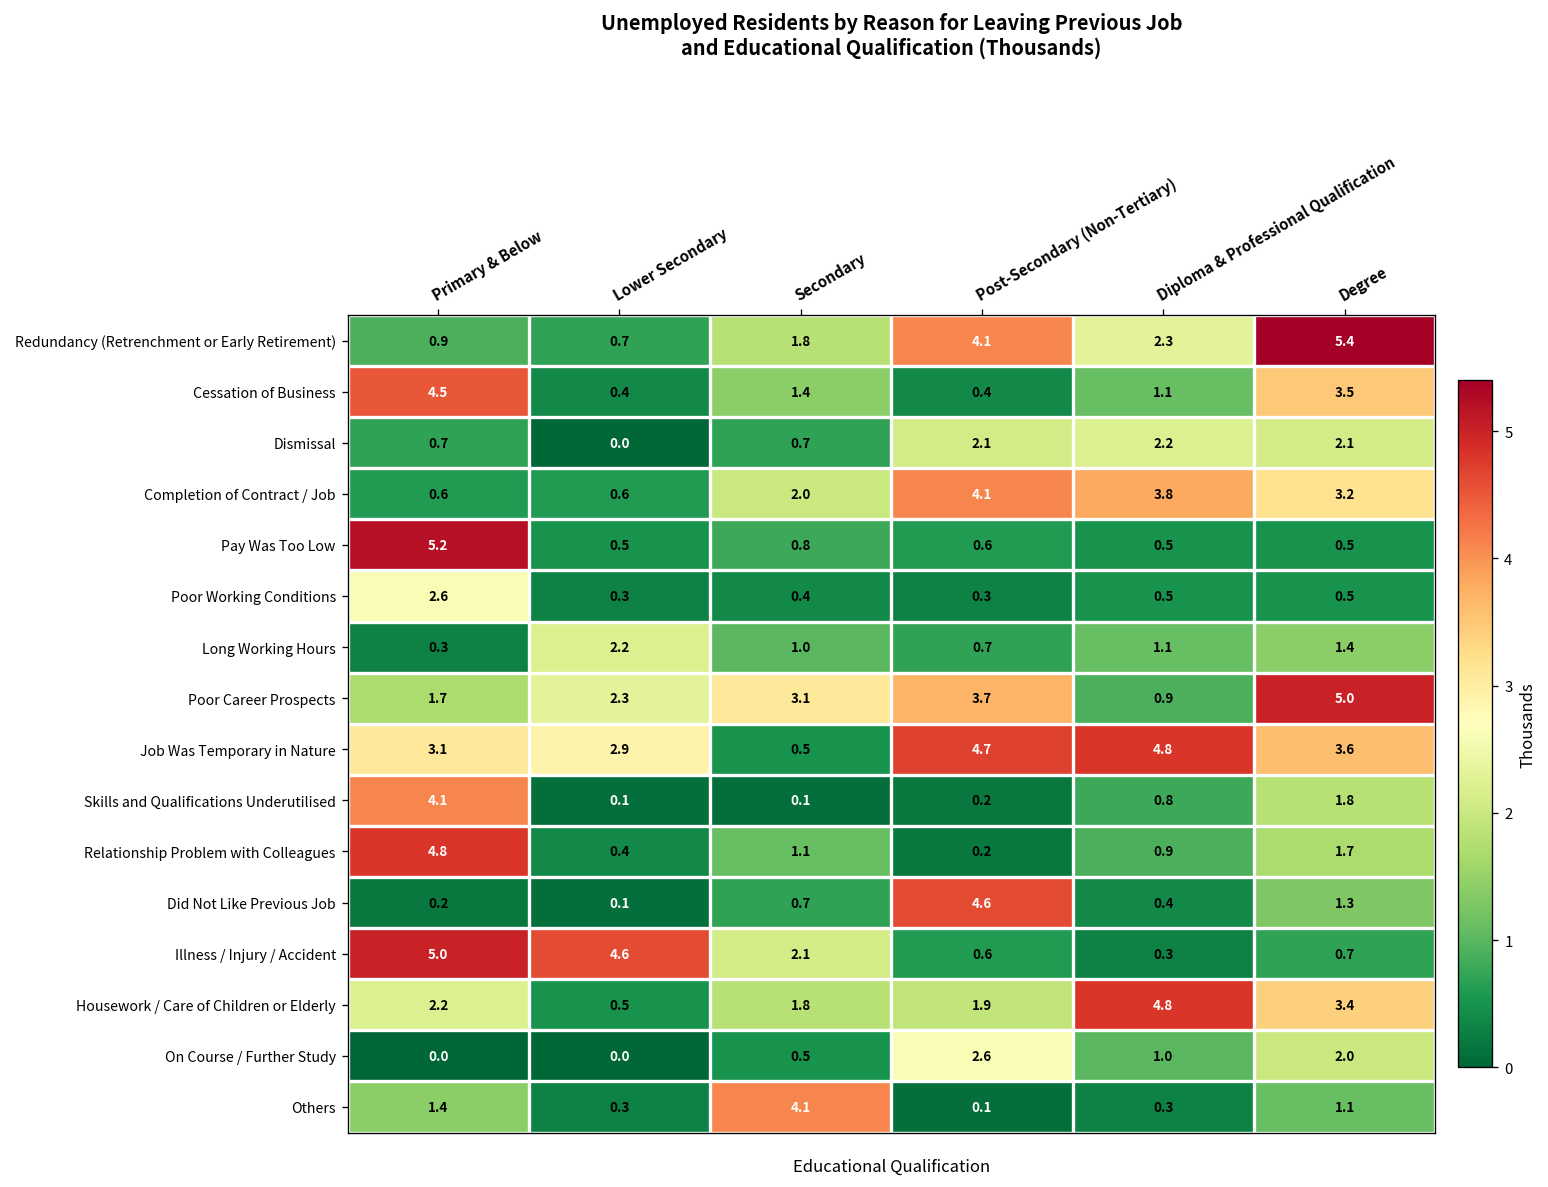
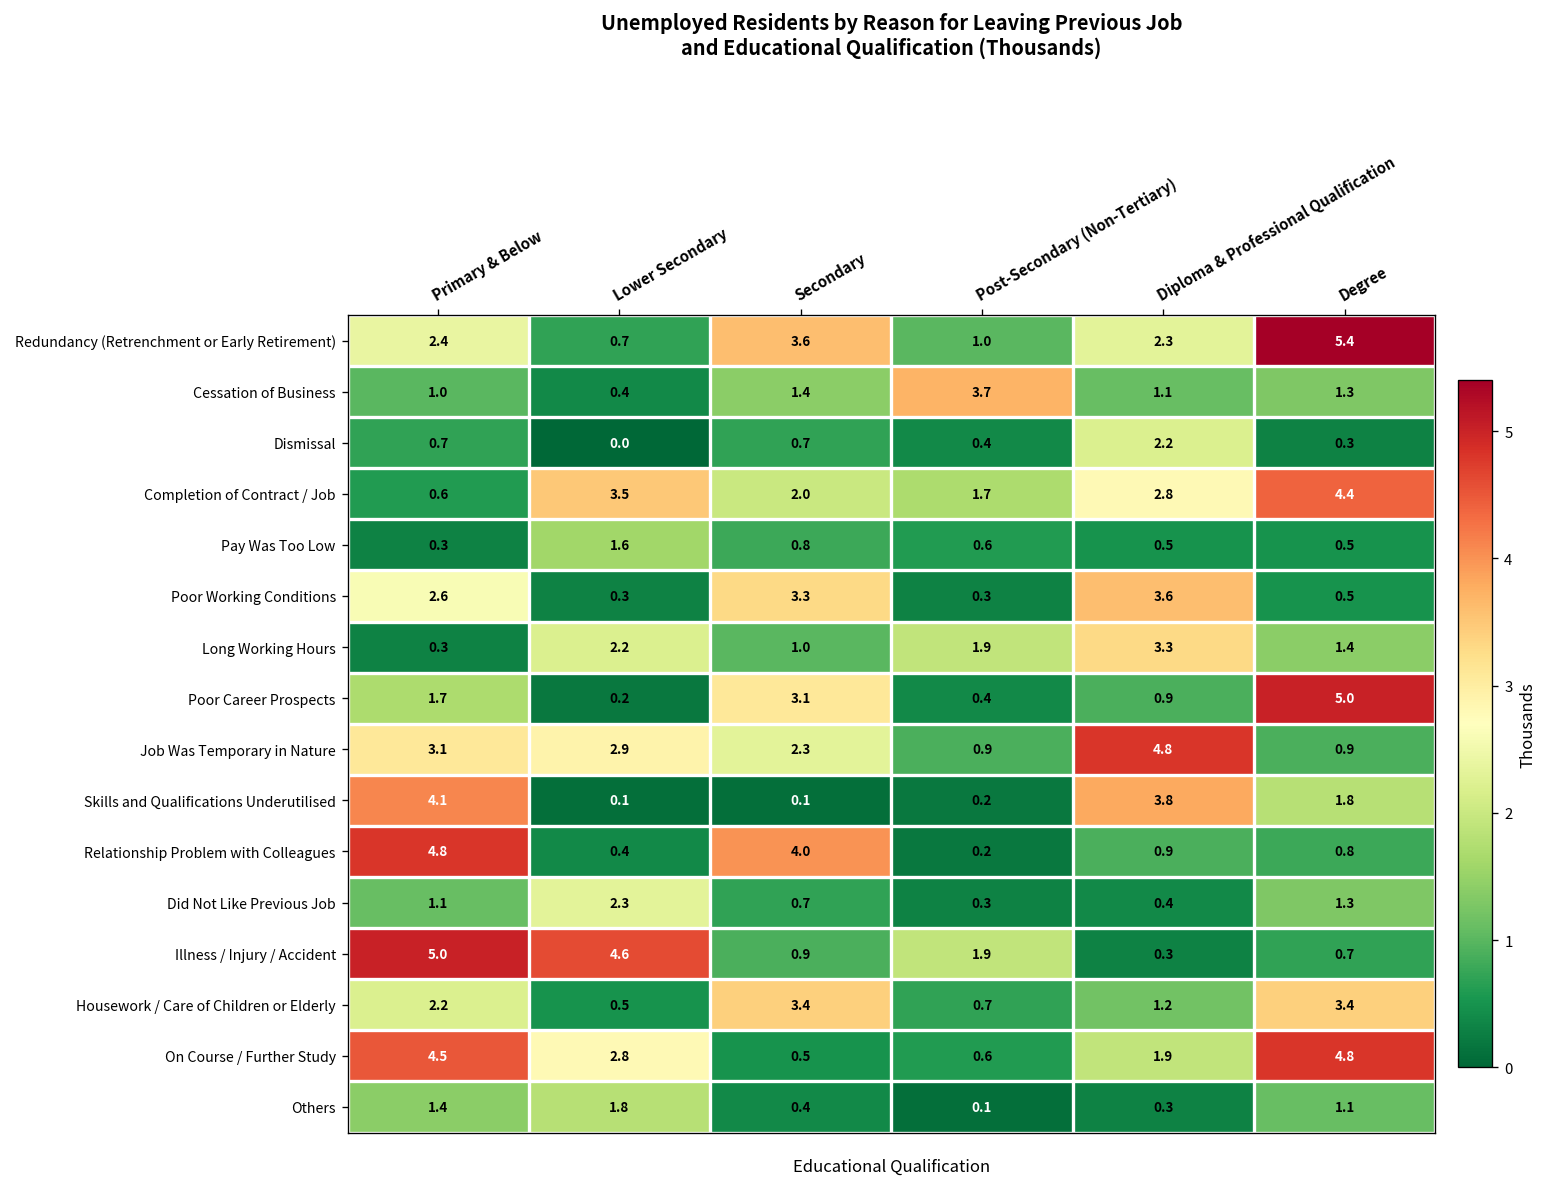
Redundancy (Retrenchment or Early Retirement), Primary & Below: 0.9 -> 2.4
Redundancy (Retrenchment or Early Retirement), Secondary: 1.8 -> 3.6
Redundancy (Retrenchment or Early Retirement), Post-Secondary (Non-Tertiary): 4.1 -> 1.0
Cessation of Business, Primary & Below: 4.5 -> 1.0
Cessation of Business, Post-Secondary (Non-Tertiary): 0.4 -> 3.7
Cessation of Business, Degree: 3.5 -> 1.3
Dismissal, Post-Secondary (Non-Tertiary): 2.1 -> 0.4
Dismissal, Degree: 2.1 -> 0.3
Completion of Contract / Job, Lower Secondary: 0.6 -> 3.5
Completion of Contract / Job, Post-Secondary (Non-Tertiary): 4.1 -> 1.7
Completion of Contract / Job, Diploma & Professional Qualification: 3.8 -> 2.8
Completion of Contract / Job, Degree: 3.2 -> 4.4
Pay Was Too Low, Primary & Below: 5.2 -> 0.3
Pay Was Too Low, Lower Secondary: 0.5 -> 1.6
Poor Working Conditions, Secondary: 0.4 -> 3.3
Poor Working Conditions, Diploma & Professional Qualification: 0.5 -> 3.6
Long Working Hours, Post-Secondary (Non-Tertiary): 0.7 -> 1.9
Long Working Hours, Diploma & Professional Qualification: 1.1 -> 3.3
Poor Career Prospects, Lower Secondary: 2.3 -> 0.2
Poor Career Prospects, Post-Secondary (Non-Tertiary): 3.7 -> 0.4
Job Was Temporary in Nature, Secondary: 0.5 -> 2.3
Job Was Temporary in Nature, Post-Secondary (Non-Tertiary): 4.7 -> 0.9
Job Was Temporary in Nature, Degree: 3.6 -> 0.9
Skills and Qualifications Underutilised, Diploma & Professional Qualification: 0.8 -> 3.8
Relationship Problem with Colleagues, Secondary: 1.1 -> 4.0
Relationship Problem with Colleagues, Degree: 1.7 -> 0.8
Did Not Like Previous Job, Primary & Below: 0.2 -> 1.1
Did Not Like Previous Job, Lower Secondary: 0.1 -> 2.3
Did Not Like Previous Job, Post-Secondary (Non-Tertiary): 4.6 -> 0.3
Illness / Injury / Accident, Secondary: 2.1 -> 0.9
Illness / Injury / Accident, Post-Secondary (Non-Tertiary): 0.6 -> 1.9
Housework / Care of Children or Elderly, Secondary: 1.8 -> 3.4
Housework / Care of Children or Elderly, Post-Secondary (Non-Tertiary): 1.9 -> 0.7
Housework / Care of Children or Elderly, Diploma & Professional Qualification: 4.8 -> 1.2
On Course / Further Study, Primary & Below: 0.0 -> 4.5
On Course / Further Study, Lower Secondary: 0.0 -> 2.8
On Course / Further Study, Post-Secondary (Non-Tertiary): 2.6 -> 0.6
On Course / Further Study, Diploma & Professional Qualification: 1.0 -> 1.9
On Course / Further Study, Degree: 2.0 -> 4.8
Others, Lower Secondary: 0.3 -> 1.8
Others, Secondary: 4.1 -> 0.4
